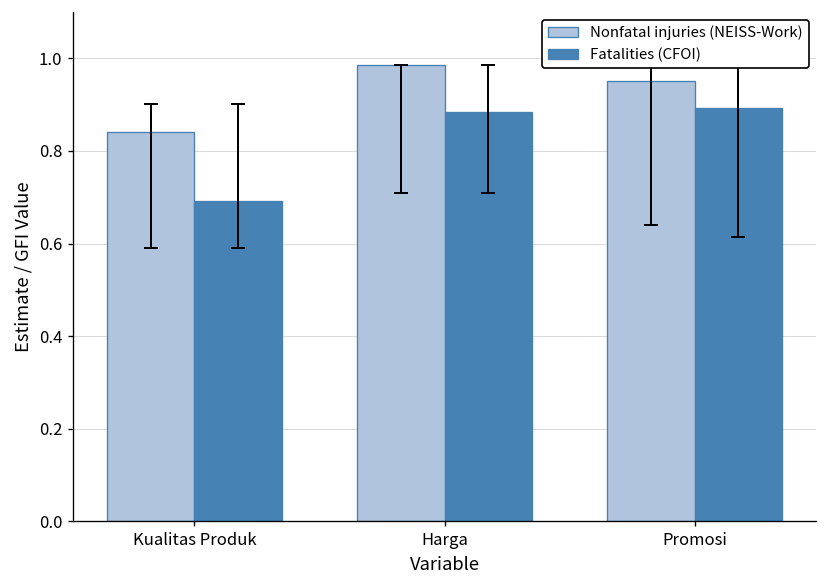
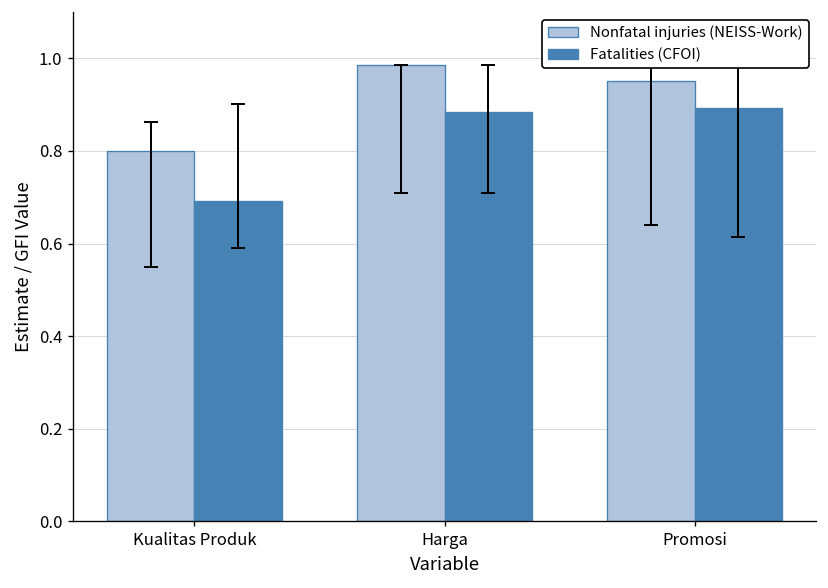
Nonfatal injuries (NEISS-Work), Kualitas Produk: 0.84 -> 0.80
